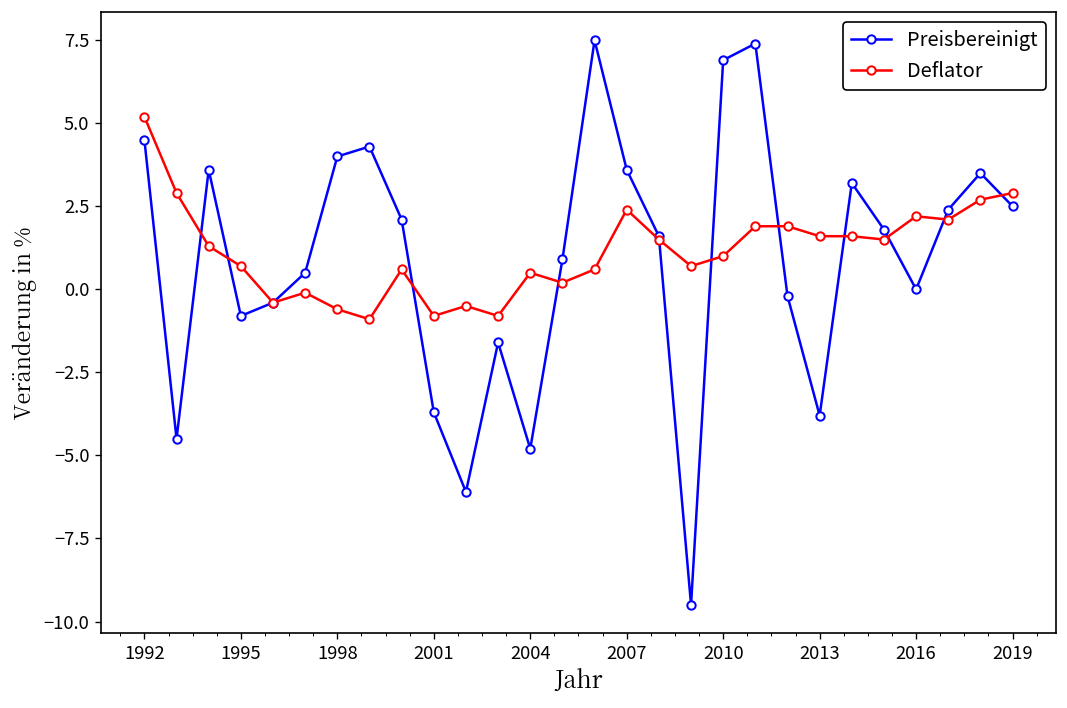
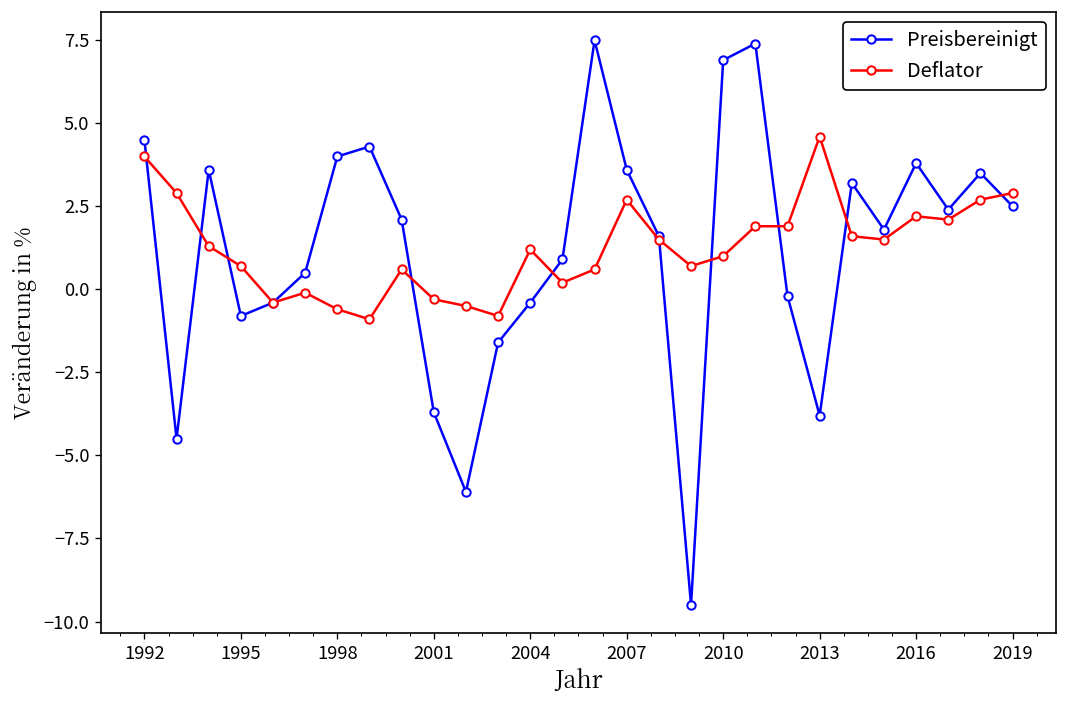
Deflator, 1992: 5.2 -> 4.0
Deflator, 2001: -0.8 -> -0.3
Preisbereinigt, 2004: -4.8 -> -0.4
Deflator, 2004: 0.5 -> 1.2
Deflator, 2007: 2.4 -> 2.7
Deflator, 2013: 1.6 -> 4.6
Preisbereinigt, 2016: 0.0 -> 3.8
